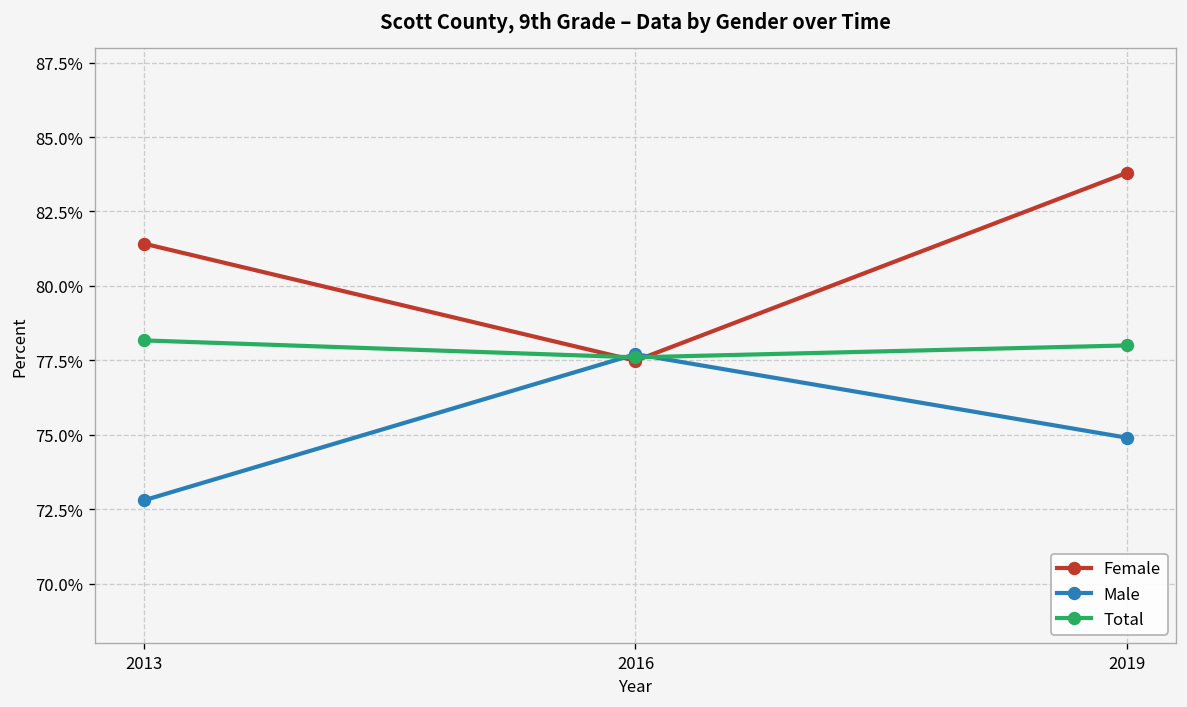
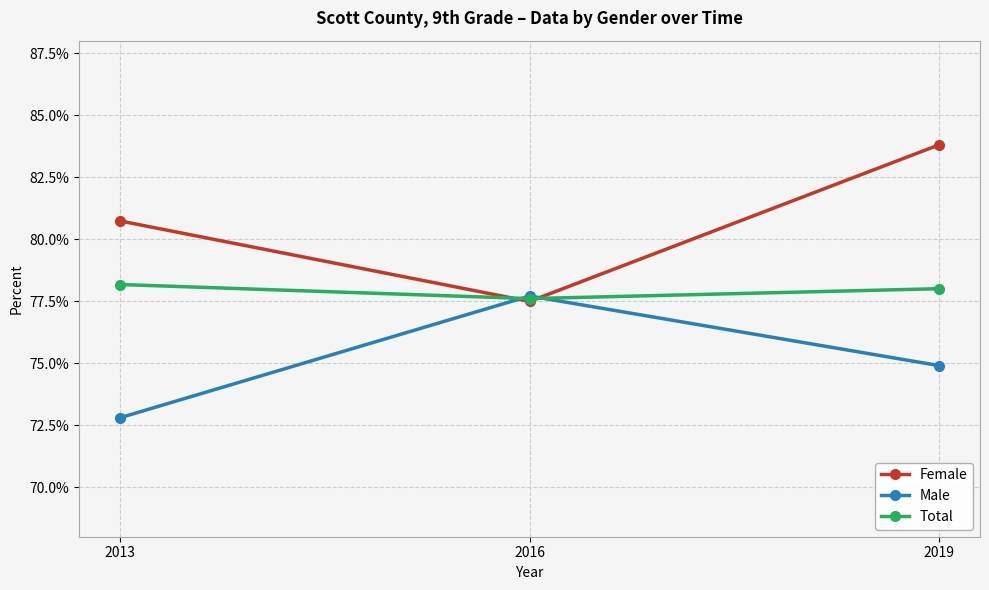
Female, 2013: 81.4% -> 80.7%
